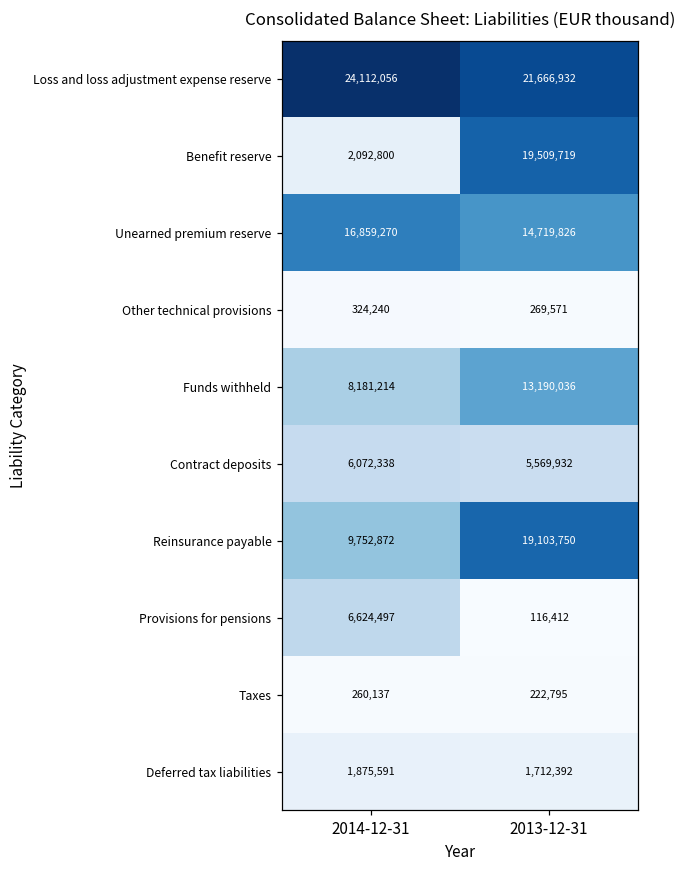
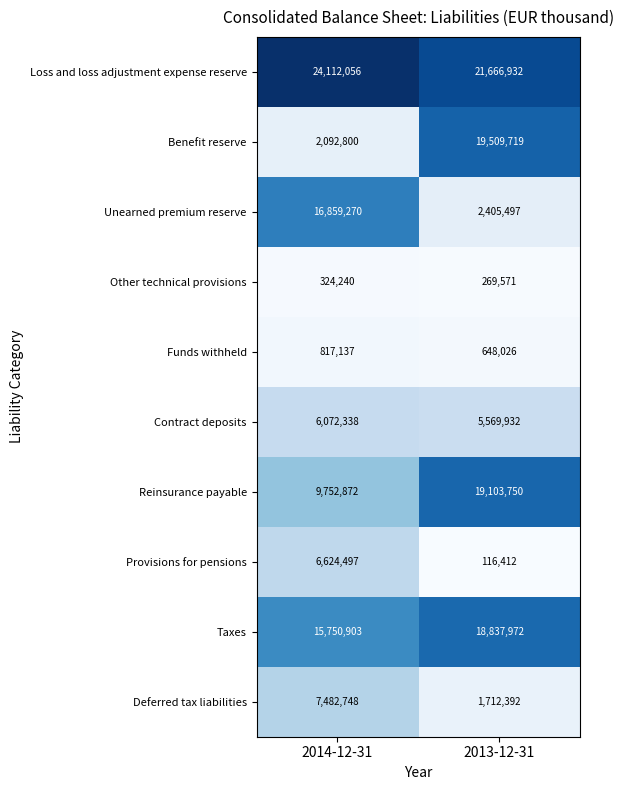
Unearned premium reserve, 2013-12-31: 14,719,826 -> 2,405,497
Funds withheld, 2014-12-31: 8,181,214 -> 817,137
Funds withheld, 2013-12-31: 13,190,036 -> 648,026
Taxes, 2014-12-31: 260,137 -> 15,750,903
Taxes, 2013-12-31: 222,795 -> 18,837,972
Deferred tax liabilities, 2014-12-31: 1,875,591 -> 7,482,748
